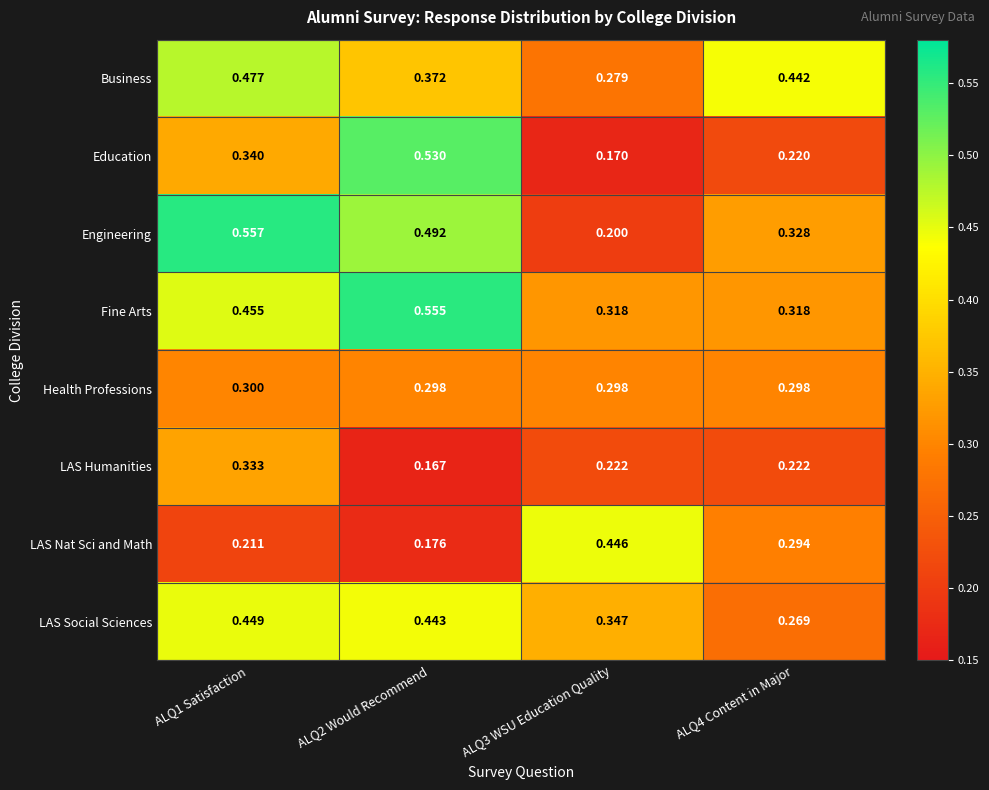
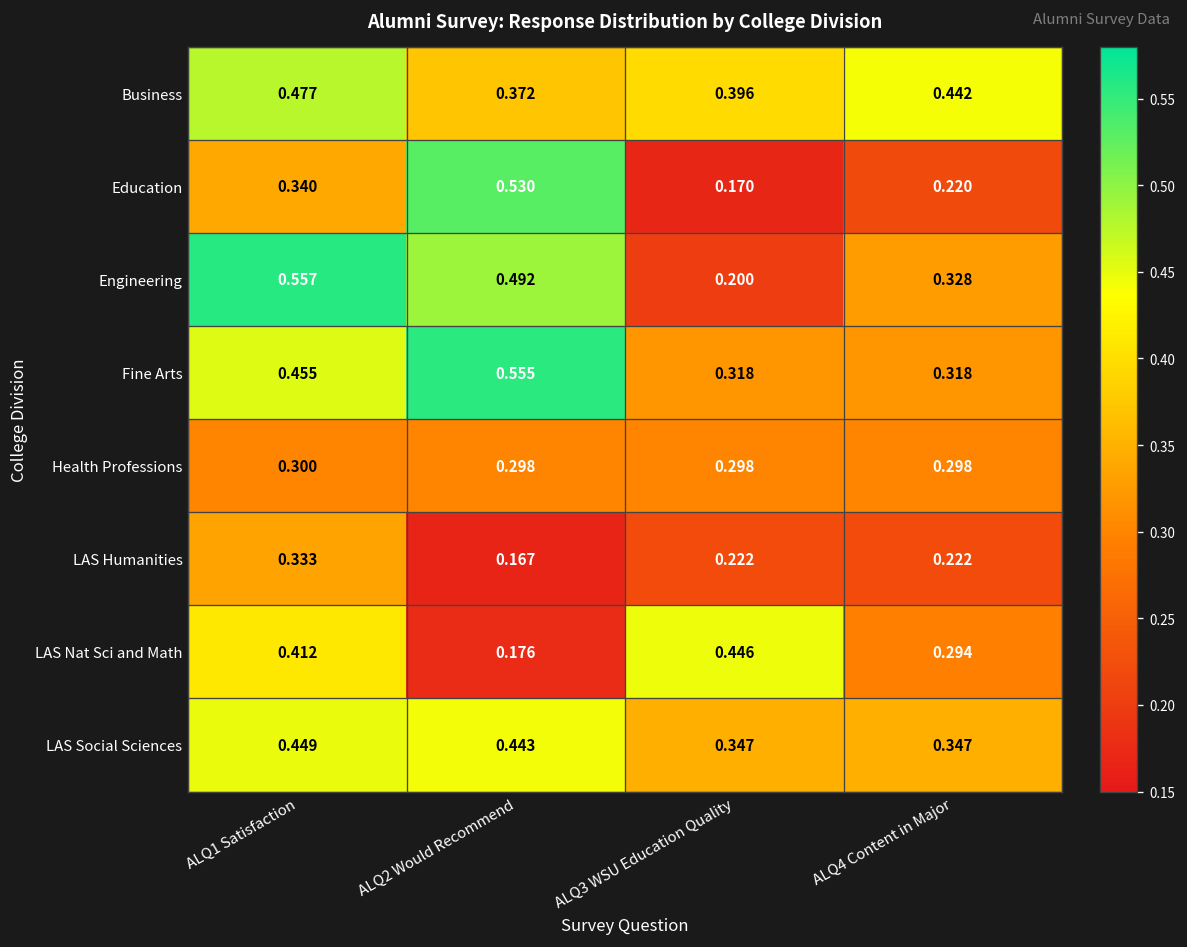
Business, ALQ3 WSU Education Quality: 0.279 -> 0.396
LAS Nat Sci and Math, ALQ1 Satisfaction: 0.211 -> 0.412
LAS Social Sciences, ALQ4 Content in Major: 0.269 -> 0.347
